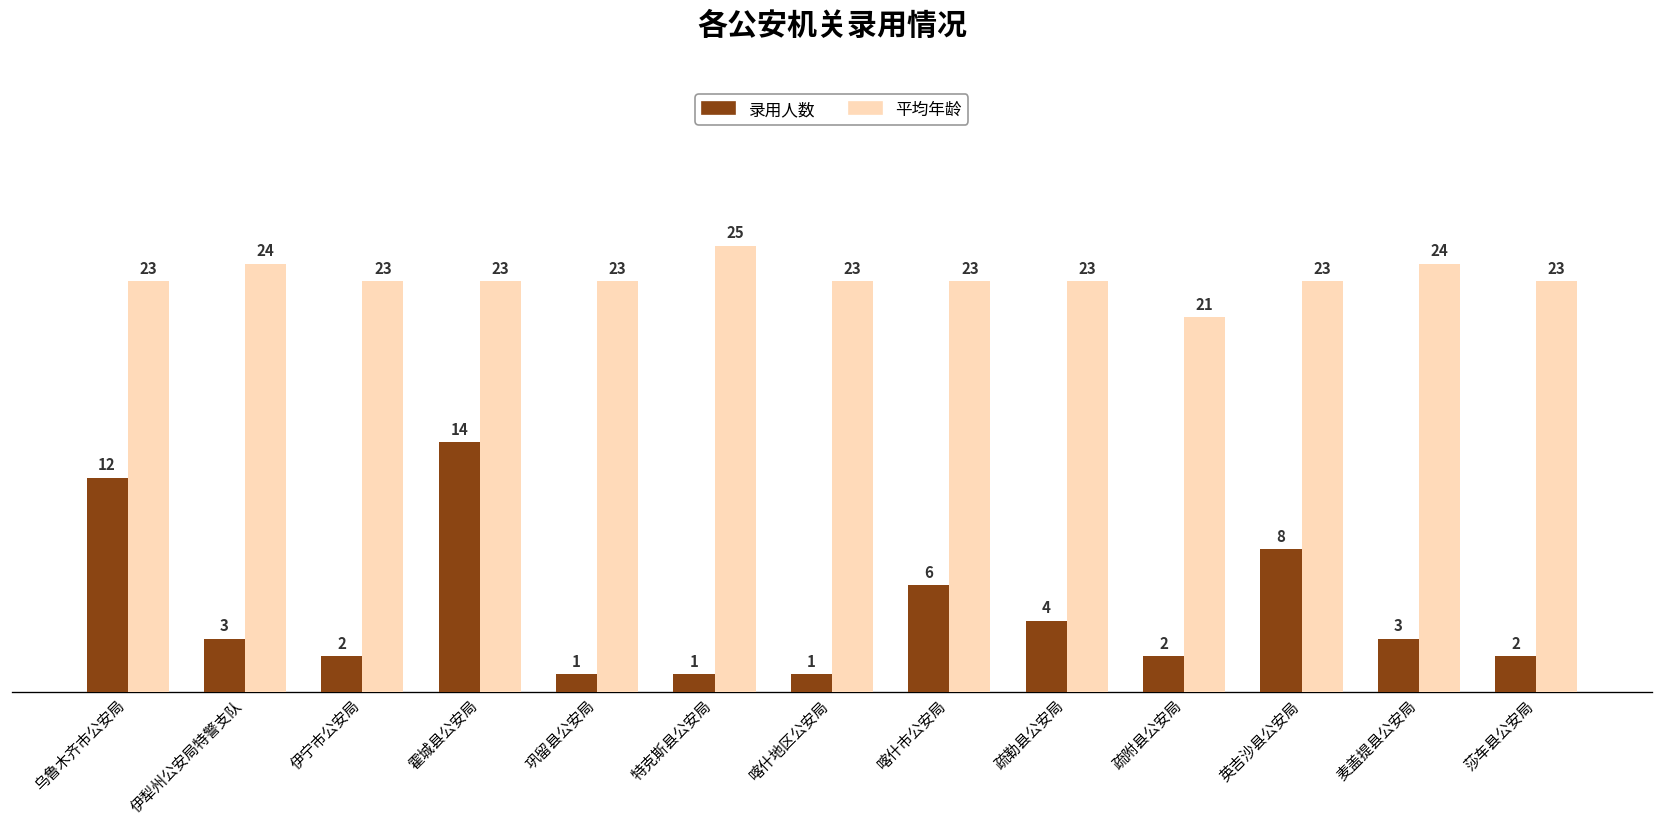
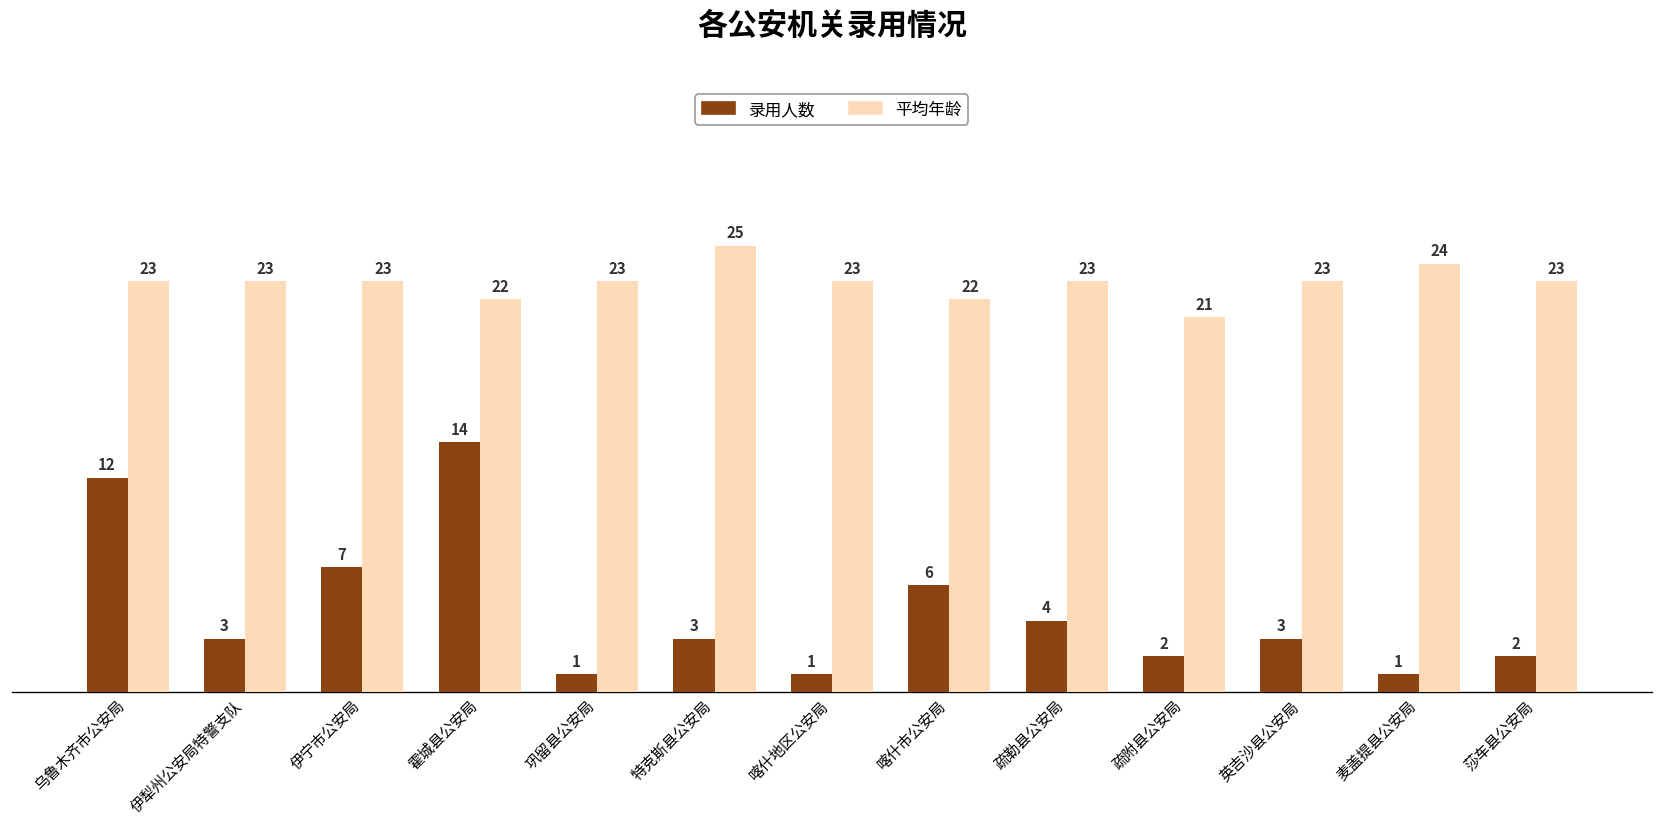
平均年龄, 伊犁州公安局特警支队: 24 -> 23
录用人数, 伊宁市公安局: 2 -> 7
平均年龄, 霍城县公安局: 23 -> 22
录用人数, 特克斯县公安局: 1 -> 3
平均年龄, 喀什市公安局: 23 -> 22
录用人数, 英吉沙县公安局: 8 -> 3
录用人数, 麦盖提县公安局: 3 -> 1
